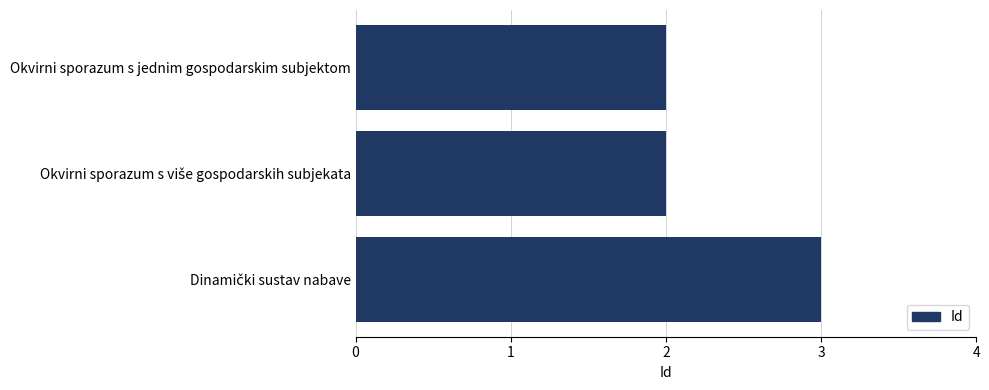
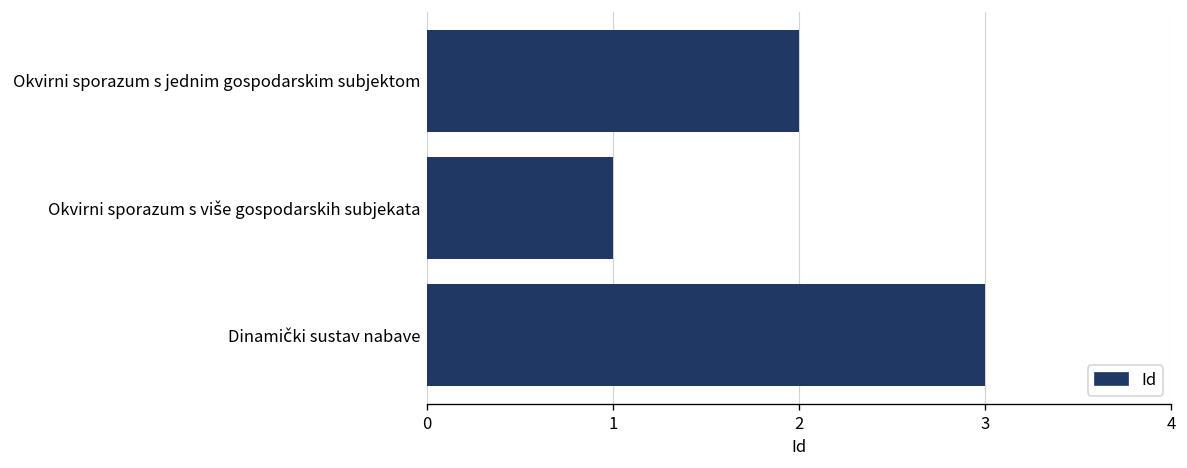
Okvirni sporazum s više gospodarskih subjekata: 2 -> 1
